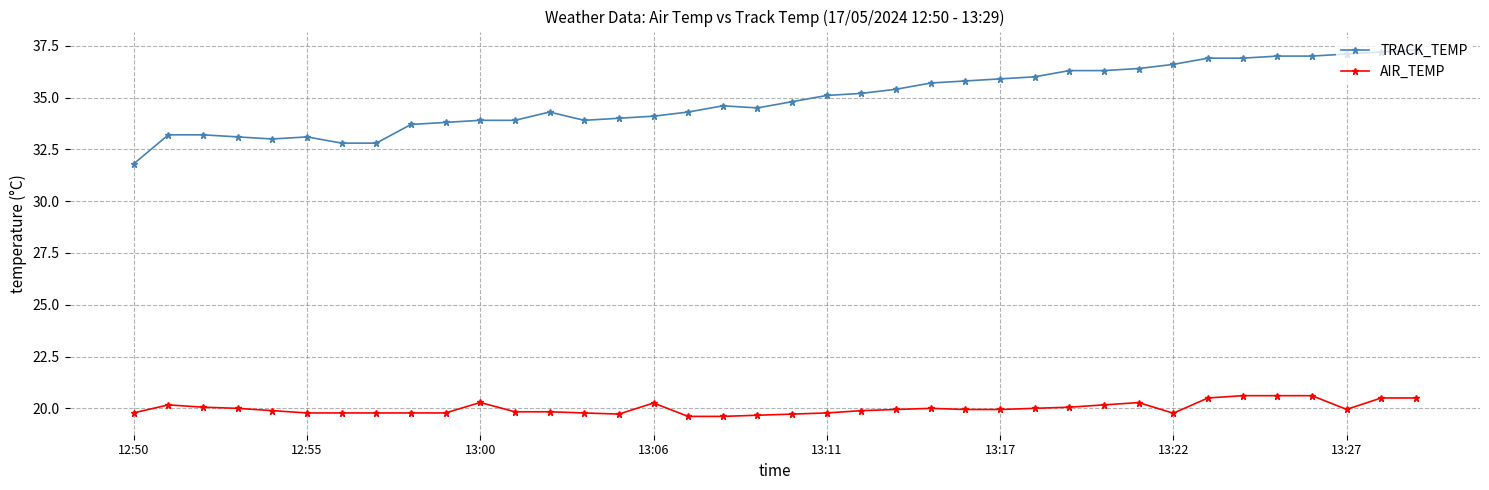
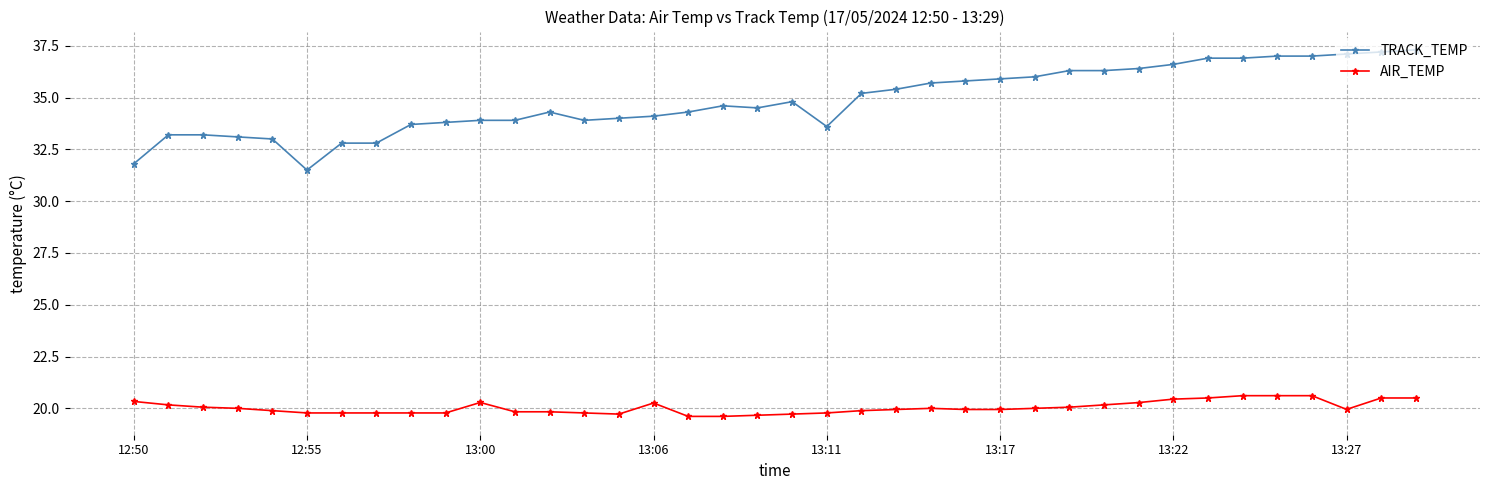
AIR_TEMP, 12:50: 19.8 -> 20.3
TRACK_TEMP, 12:55: 33.1 -> 31.5
TRACK_TEMP, 13:11: 35.1 -> 33.6
AIR_TEMP, 13:22: 19.8 -> 20.4
